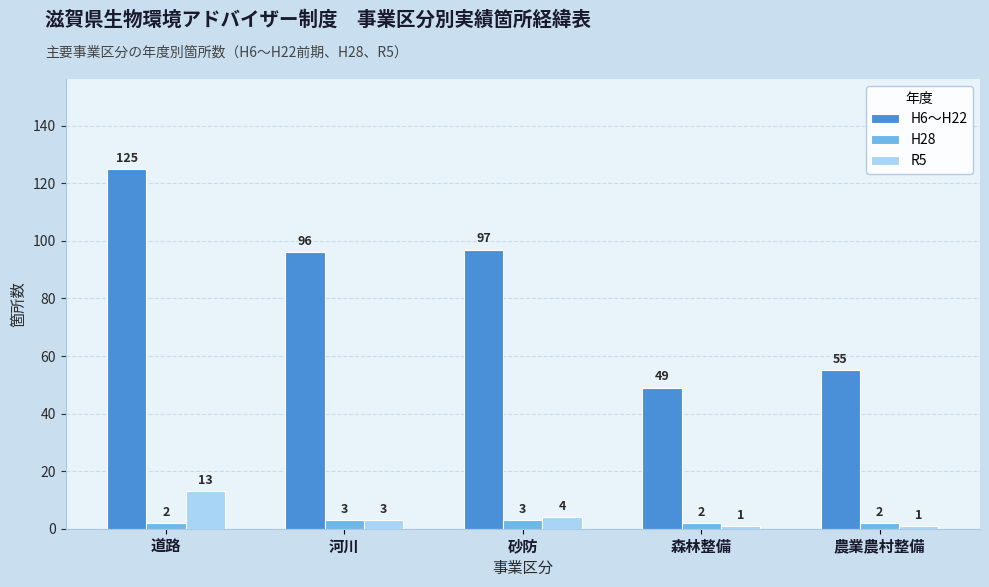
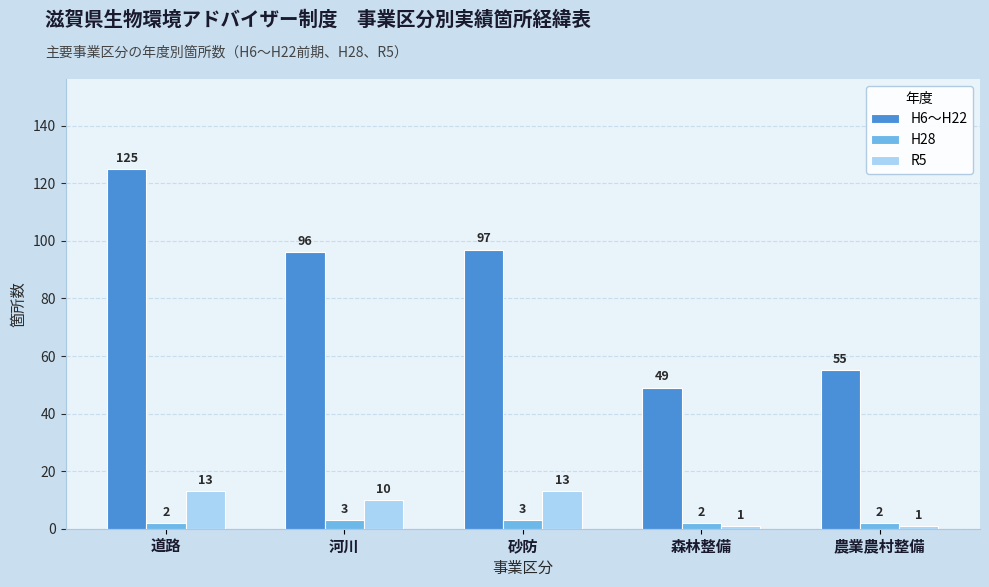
R5, 河川: 3 -> 10
R5, 砂防: 4 -> 13
